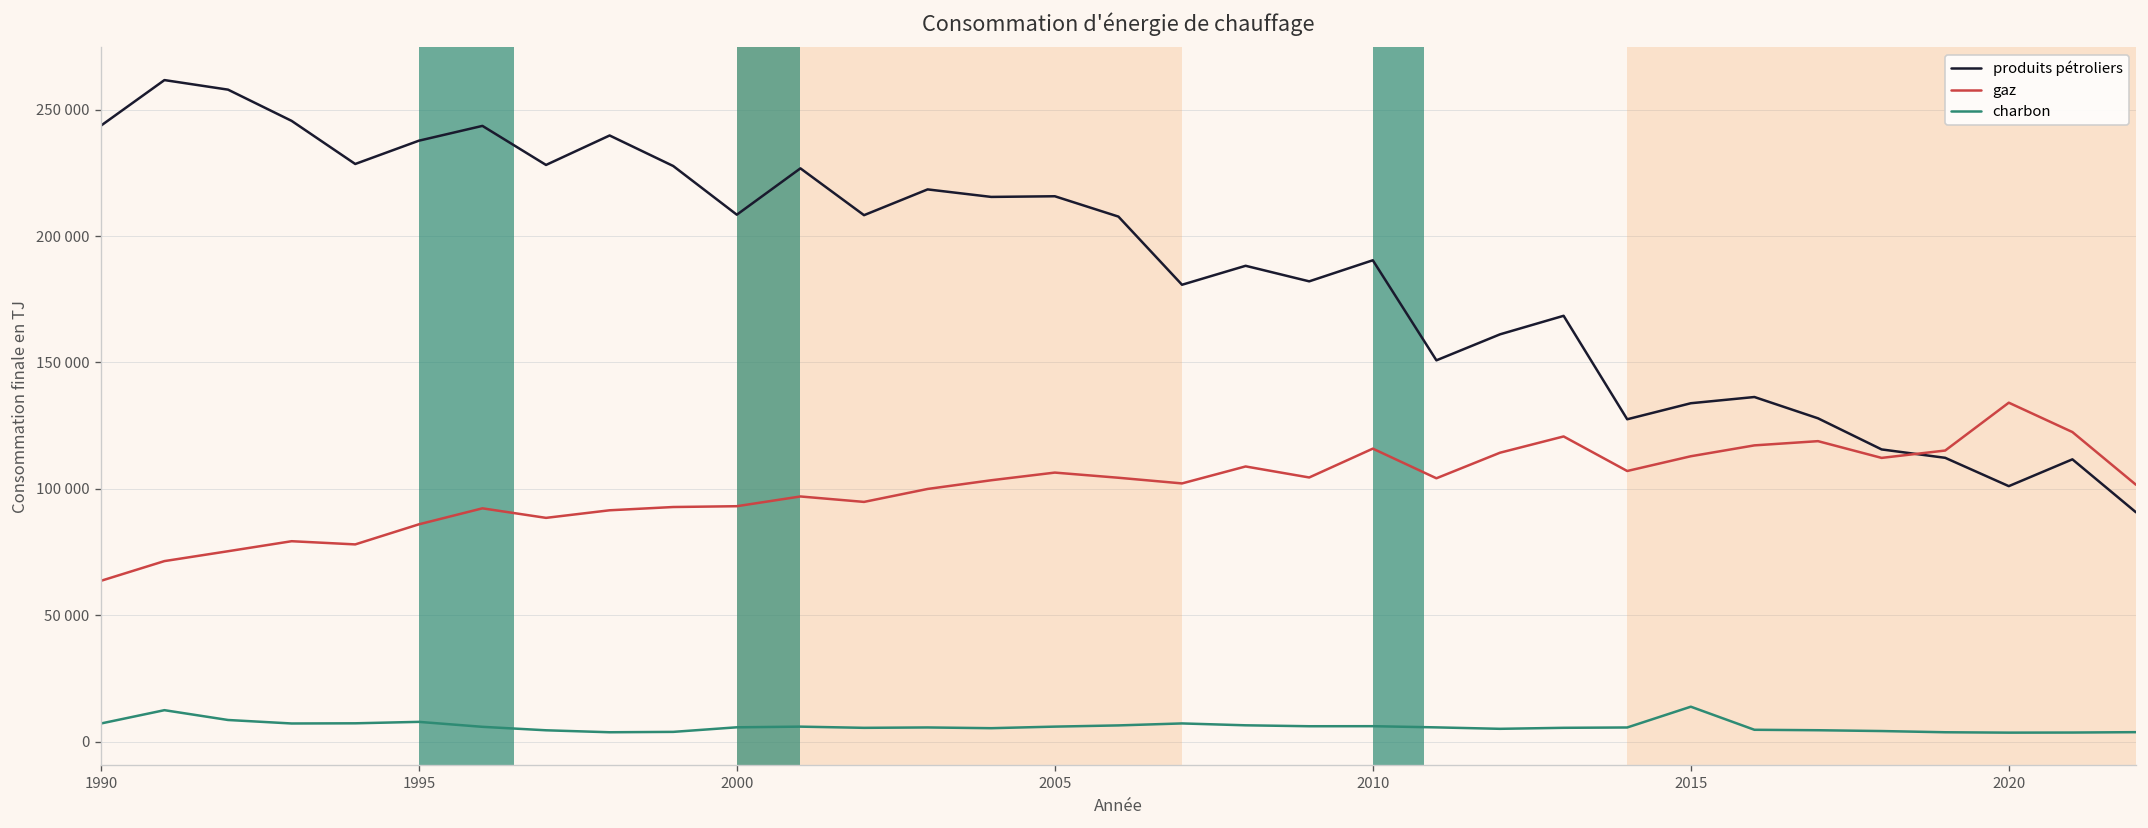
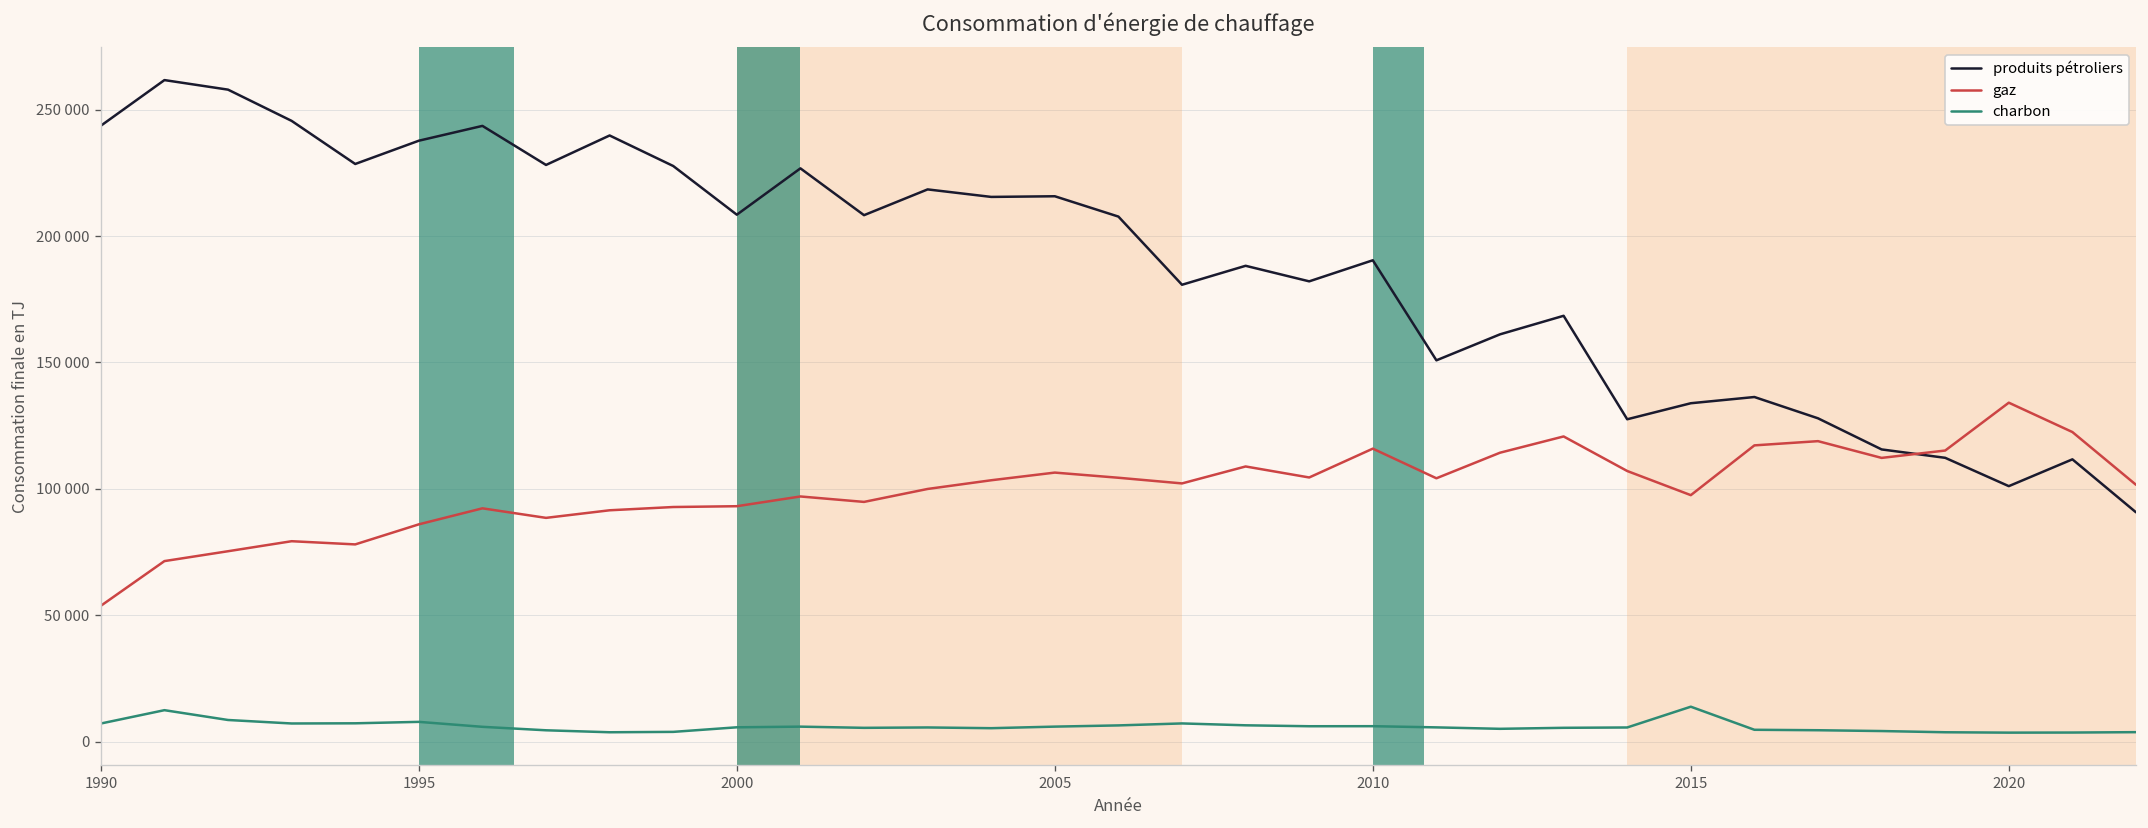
gaz, 1990: 64000 -> 54000
gaz, 2015: 113000 -> 98000
